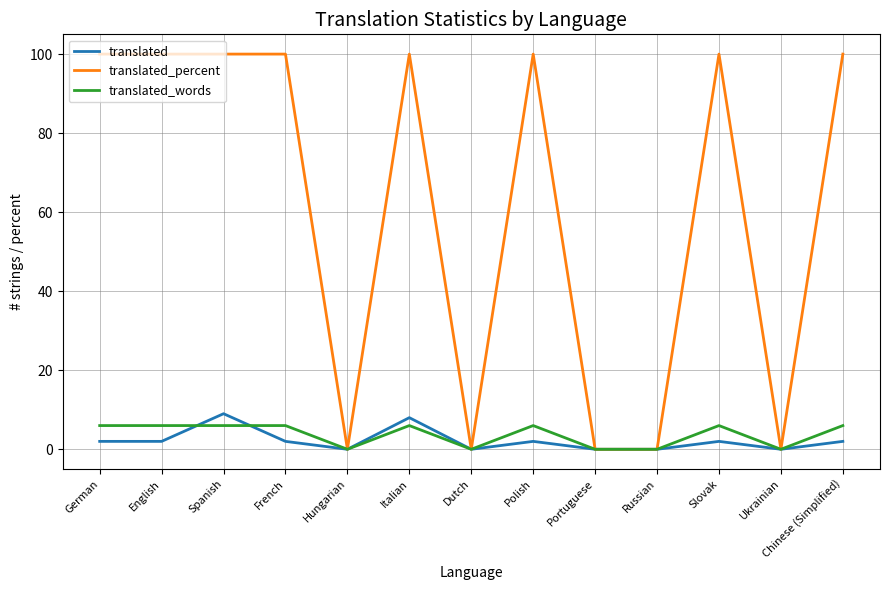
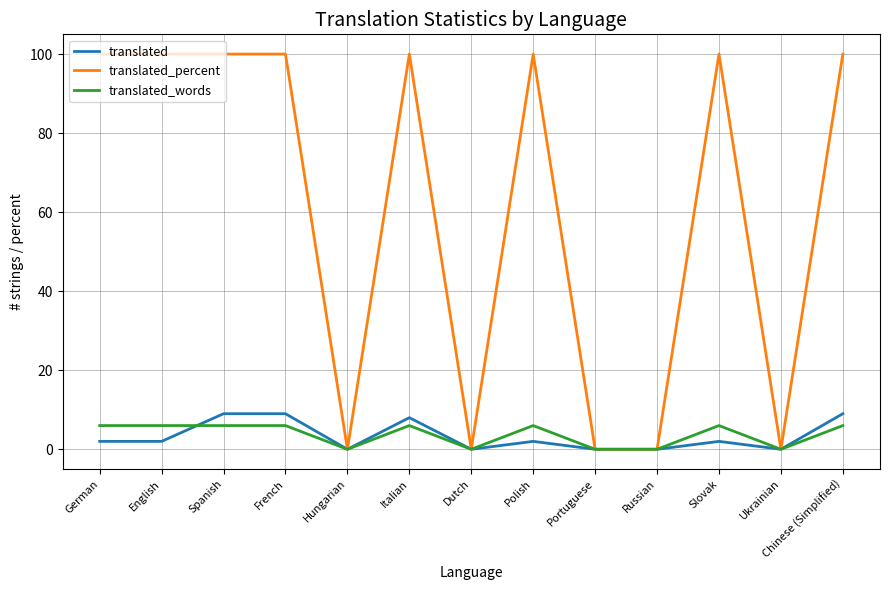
translated, French: 2 -> 9
translated, Chinese (Simplified): 2 -> 9
